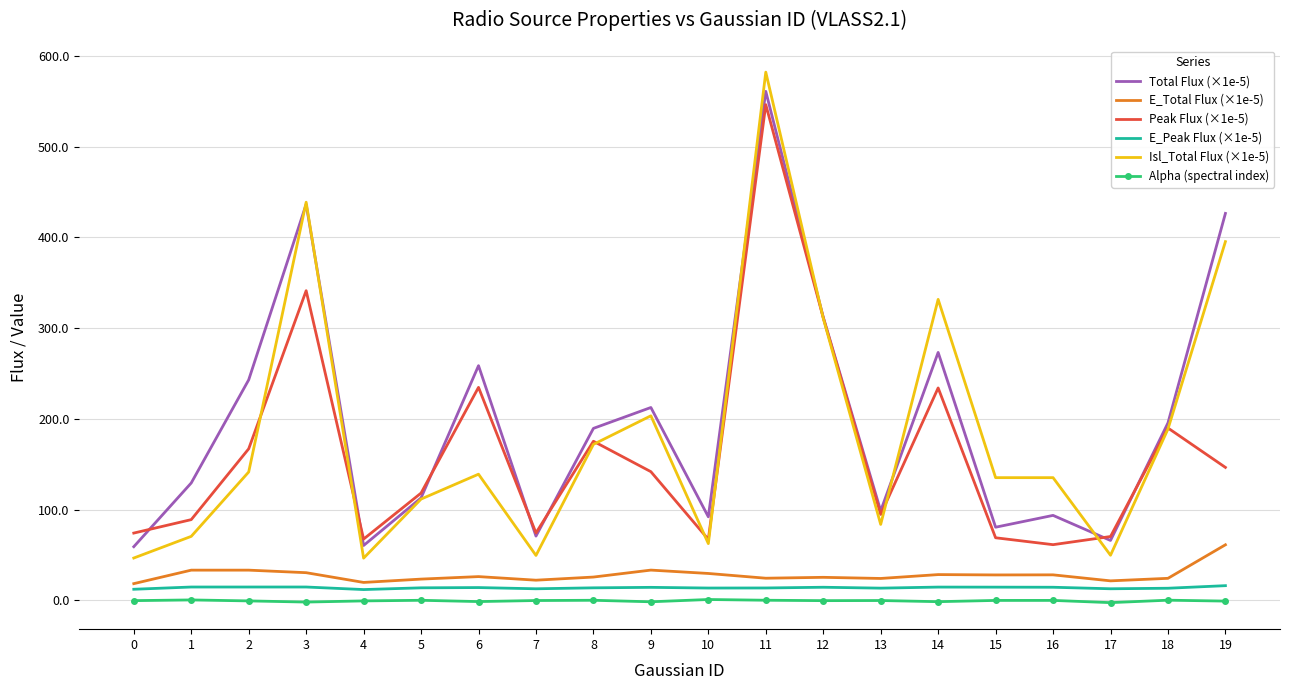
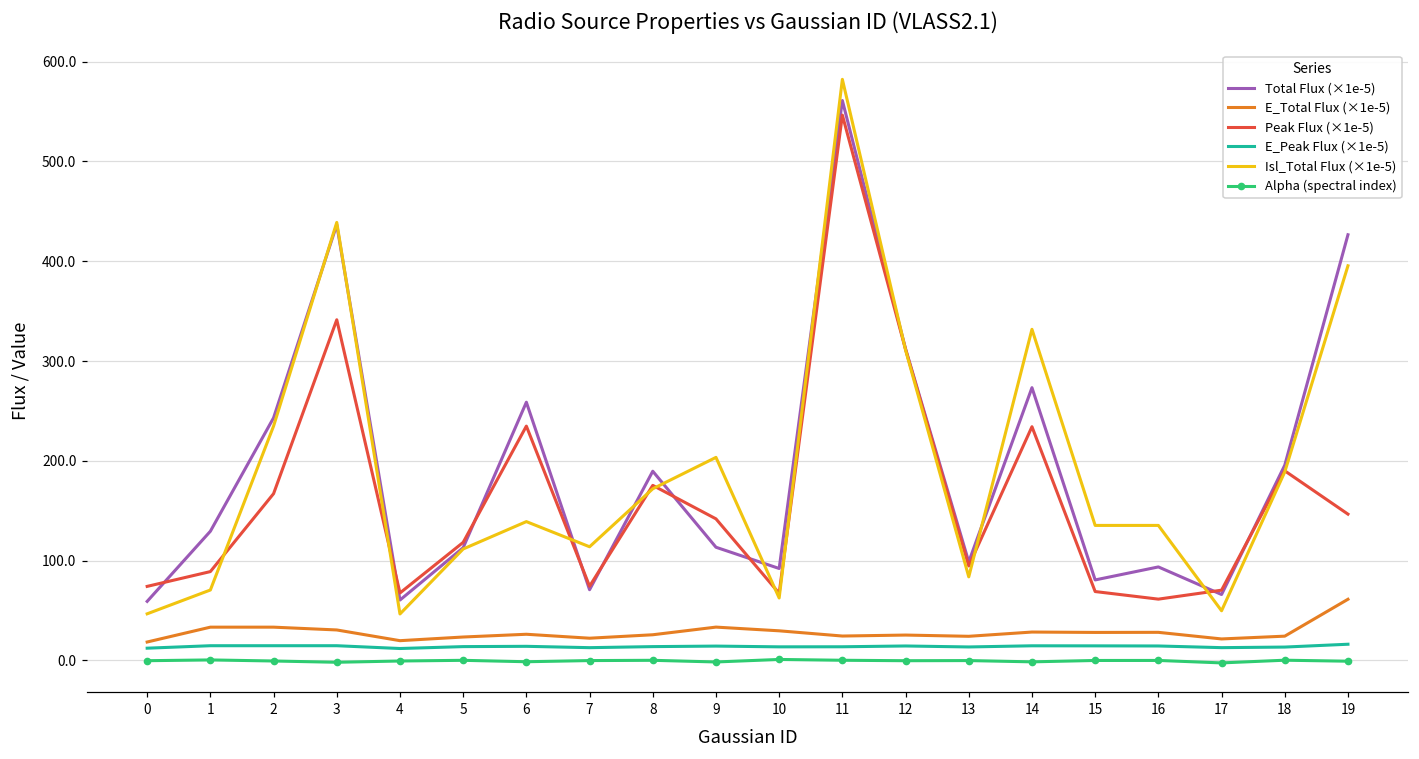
Isl_Total Flux (×1e-5), 2: 140 -> 230
Isl_Total Flux (×1e-5), 7: 50 -> 110
Total Flux (×1e-5), 9: 210 -> 110
